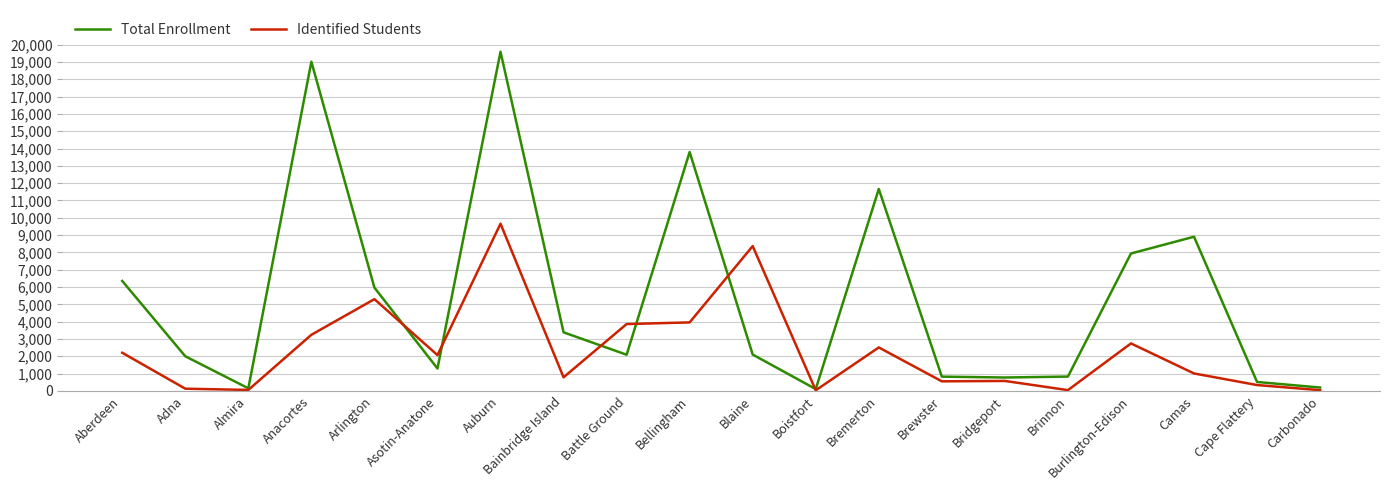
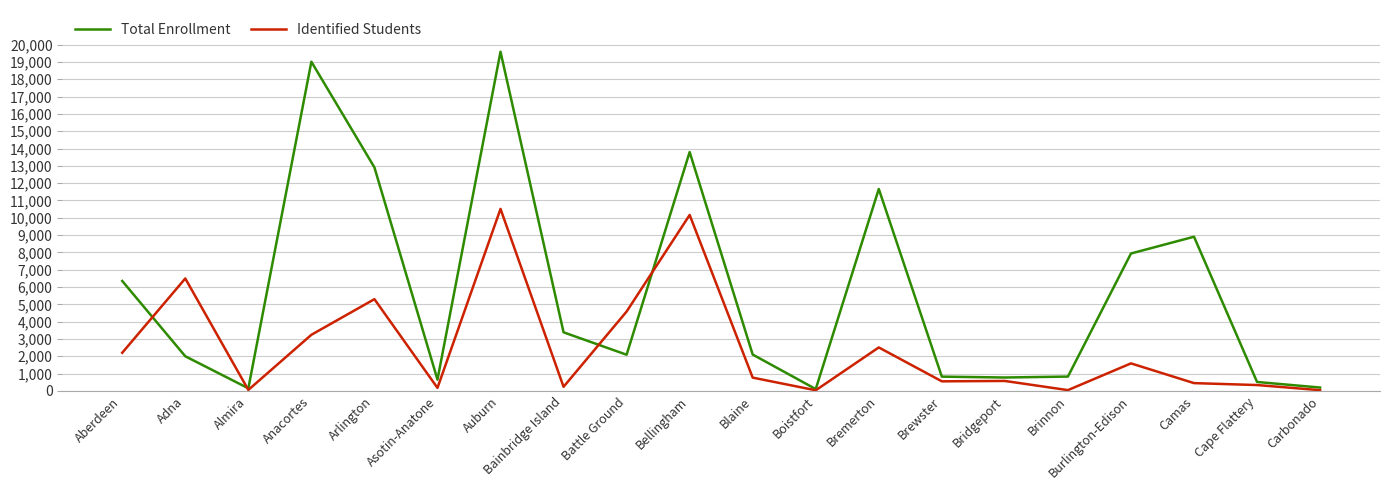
Identified Students, Adna: 100 -> 6,500
Total Enrollment, Arlington: 6,000 -> 12,900
Total Enrollment, Asotin-Anatone: 1,300 -> 700
Identified Students, Asotin-Anatone: 2,100 -> 200
Identified Students, Auburn: 9,700 -> 10,500
Identified Students, Bainbridge Island: 800 -> 200
Identified Students, Battle Ground: 3,900 -> 4,600
Identified Students, Bellingham: 4,000 -> 10,200
Identified Students, Blaine: 8,400 -> 800
Identified Students, Burlington-Edison: 2,700 -> 1,600
Identified Students, Camas: 1,000 -> 500
